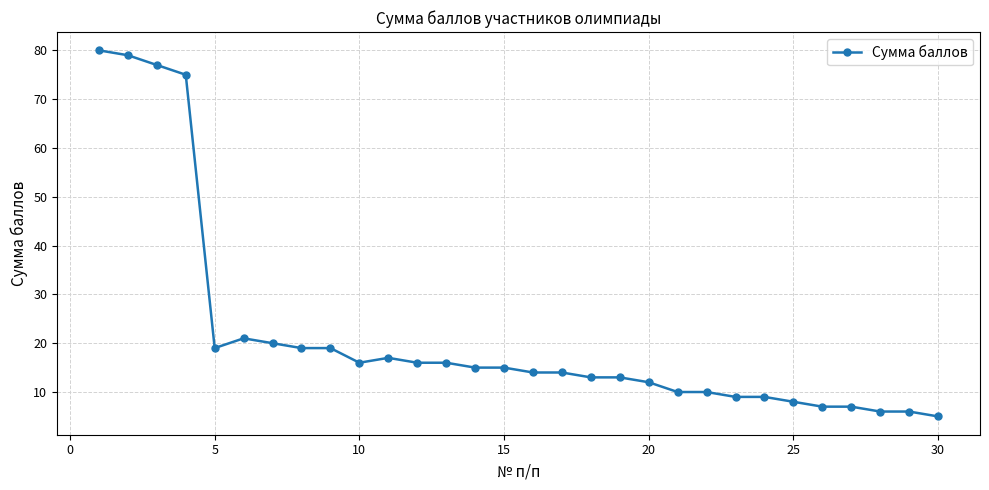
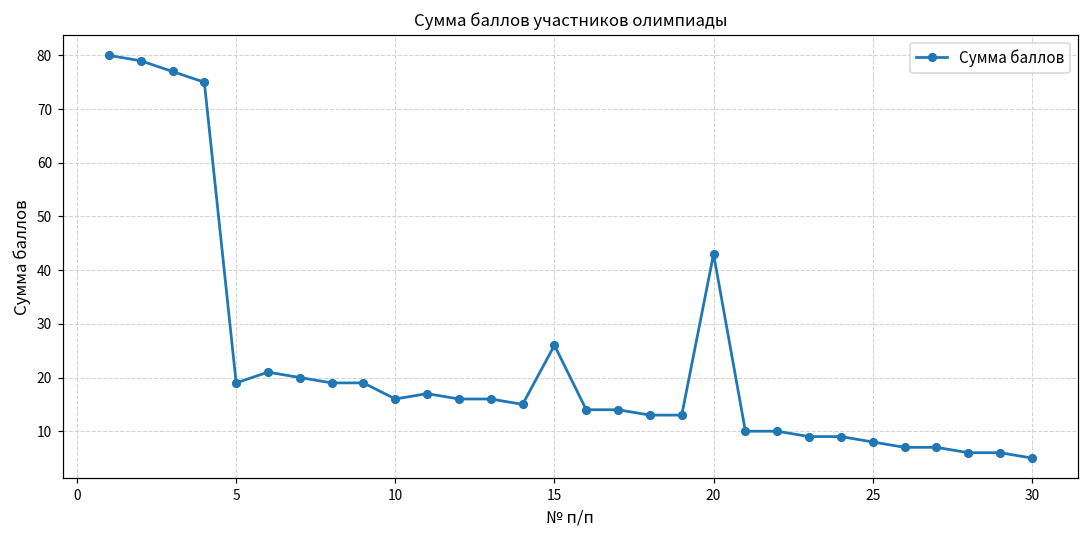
15: 15 -> 26
20: 12 -> 43
